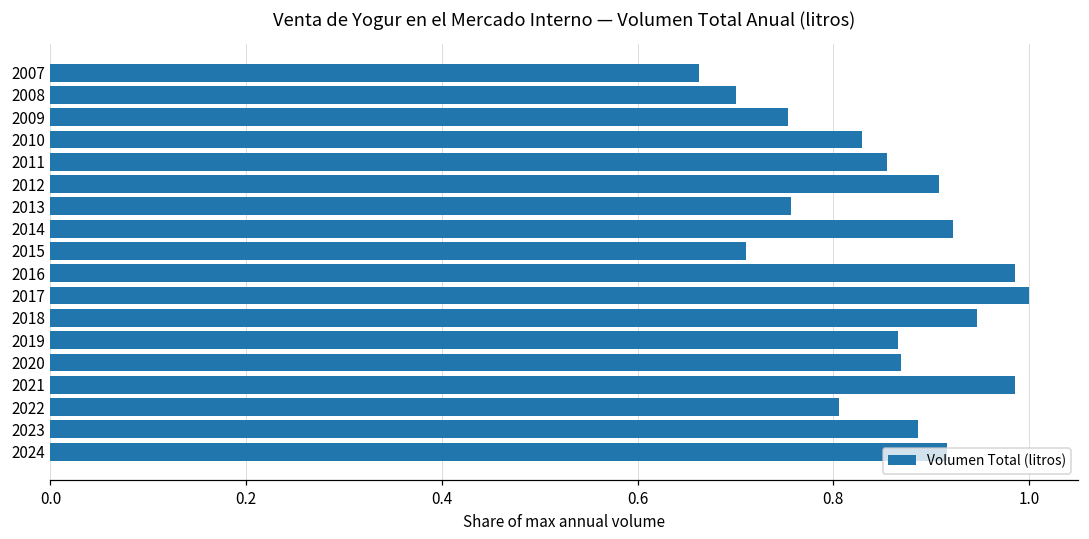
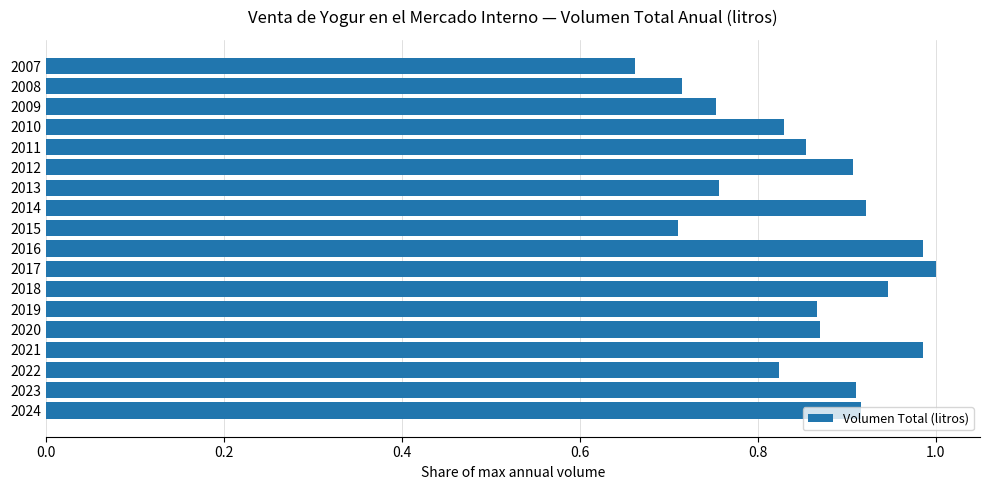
2008: 0.70 -> 0.72
2022: 0.81 -> 0.82
2023: 0.89 -> 0.91
